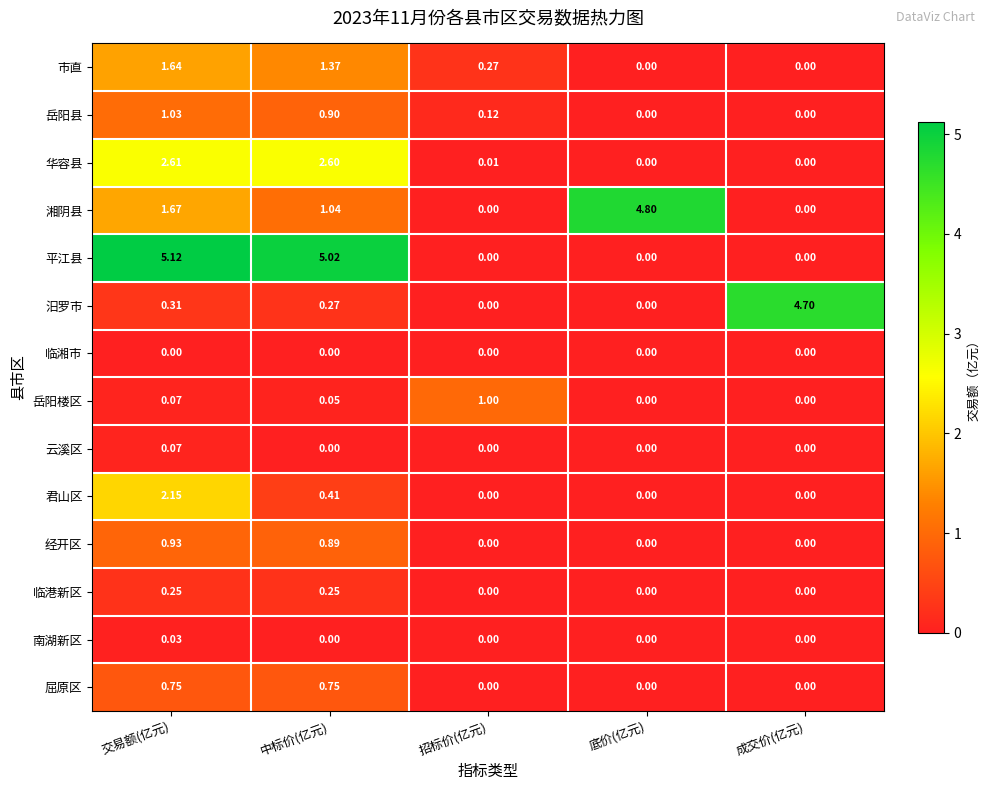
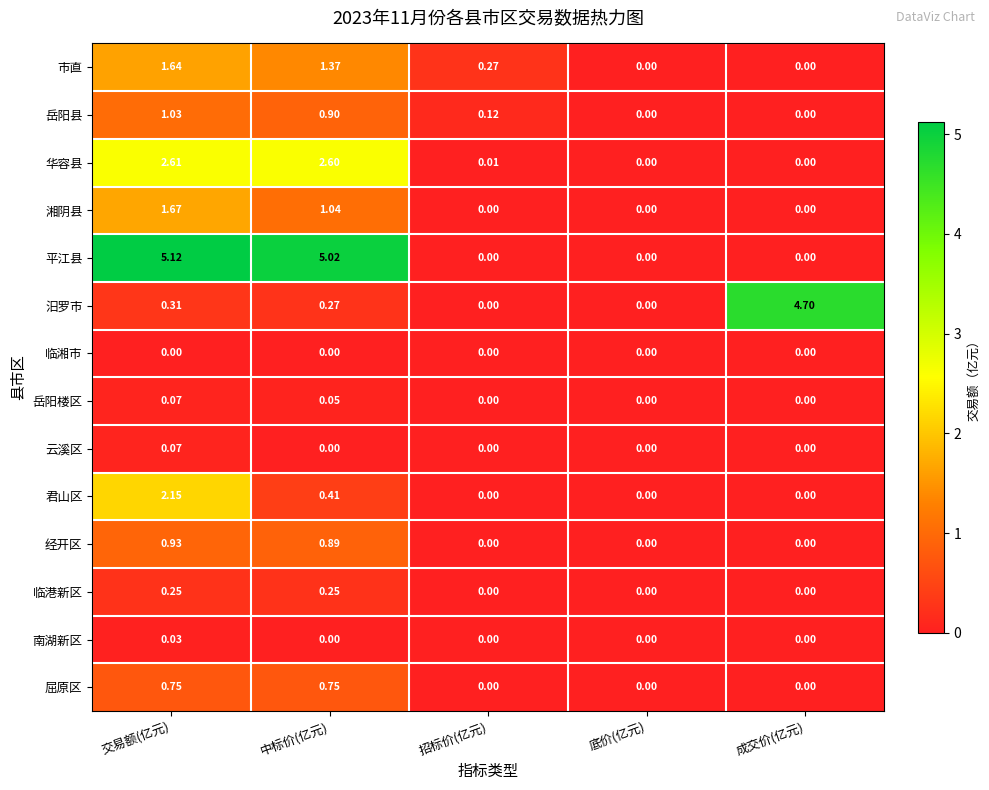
湘阴县, 底价(亿元): 4.80 -> 0.00
岳阳楼区, 招标价(亿元): 1.00 -> 0.00
